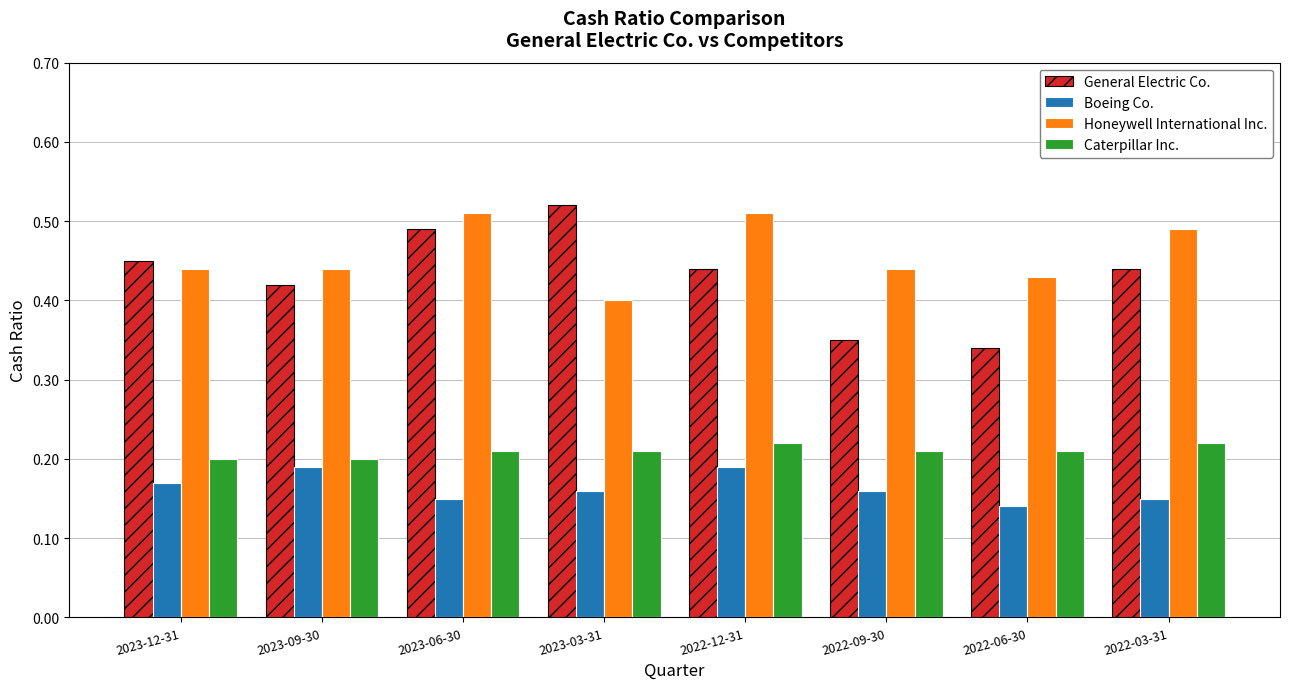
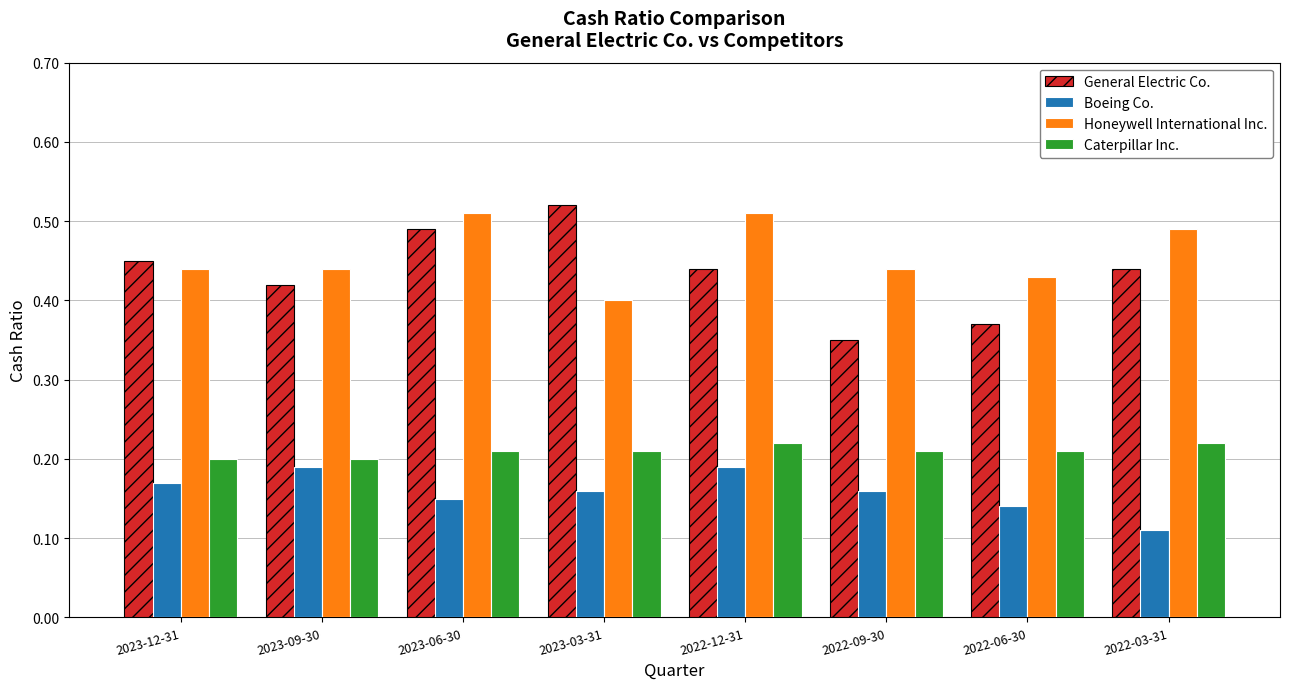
General Electric Co., 2022-06-30: 0.34 -> 0.37
Boeing Co., 2022-03-31: 0.15 -> 0.11
